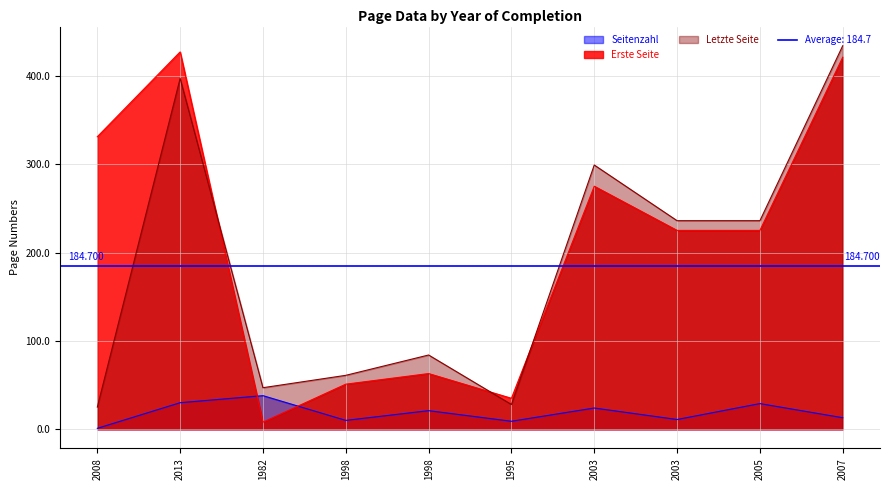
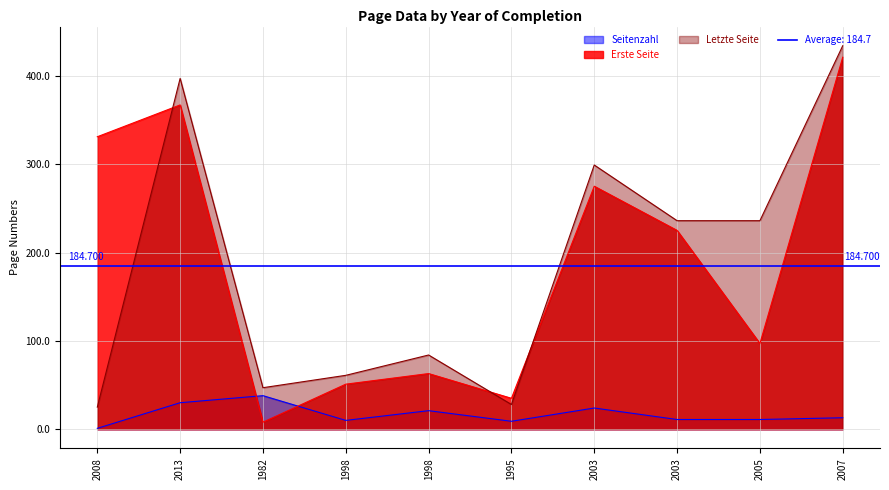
Erste Seite, 2013: 430 -> 370
Seitenzahl, 2005: 30 -> 10
Erste Seite, 2005: 230 -> 100
